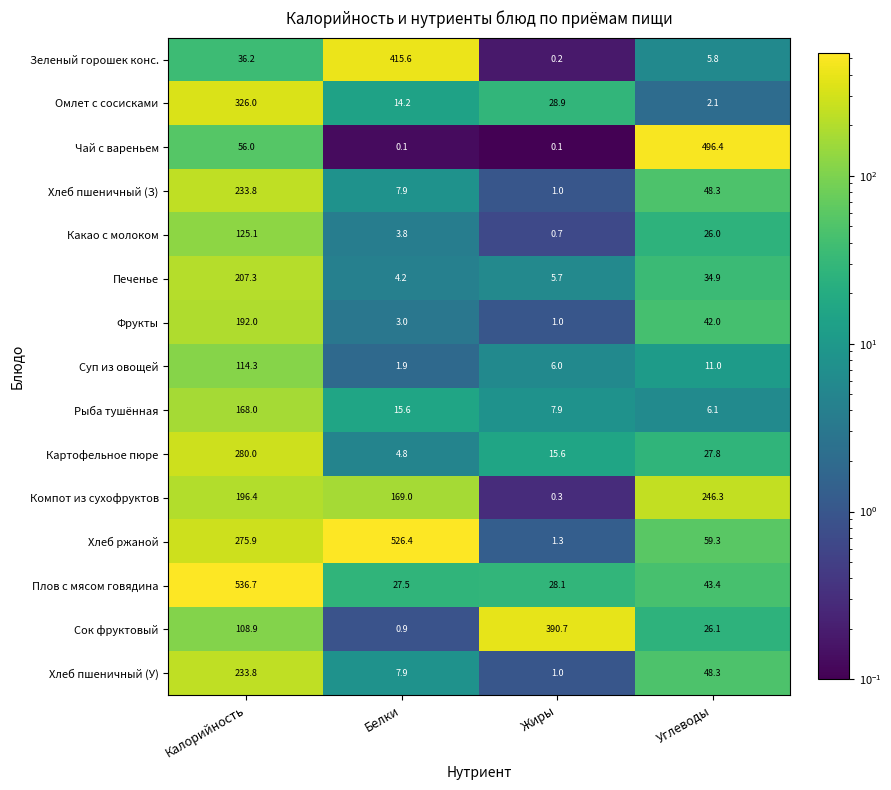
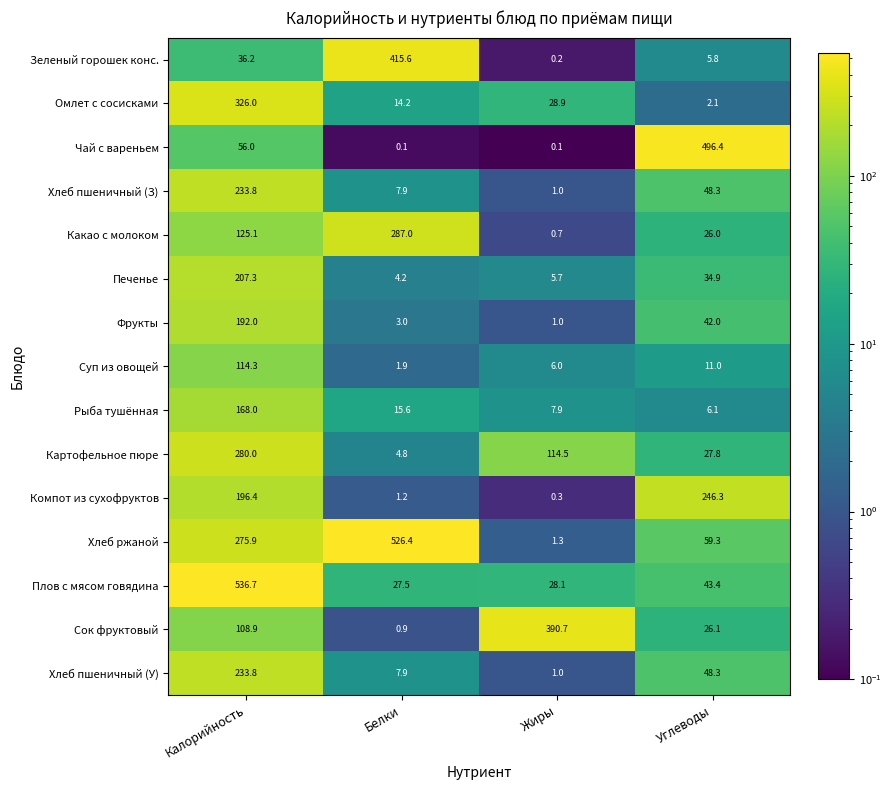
Какао с молоком, Белки: 3.8 -> 287.0
Картофельное пюре, Жиры: 15.6 -> 114.5
Компот из сухофруктов, Белки: 169.0 -> 1.2
